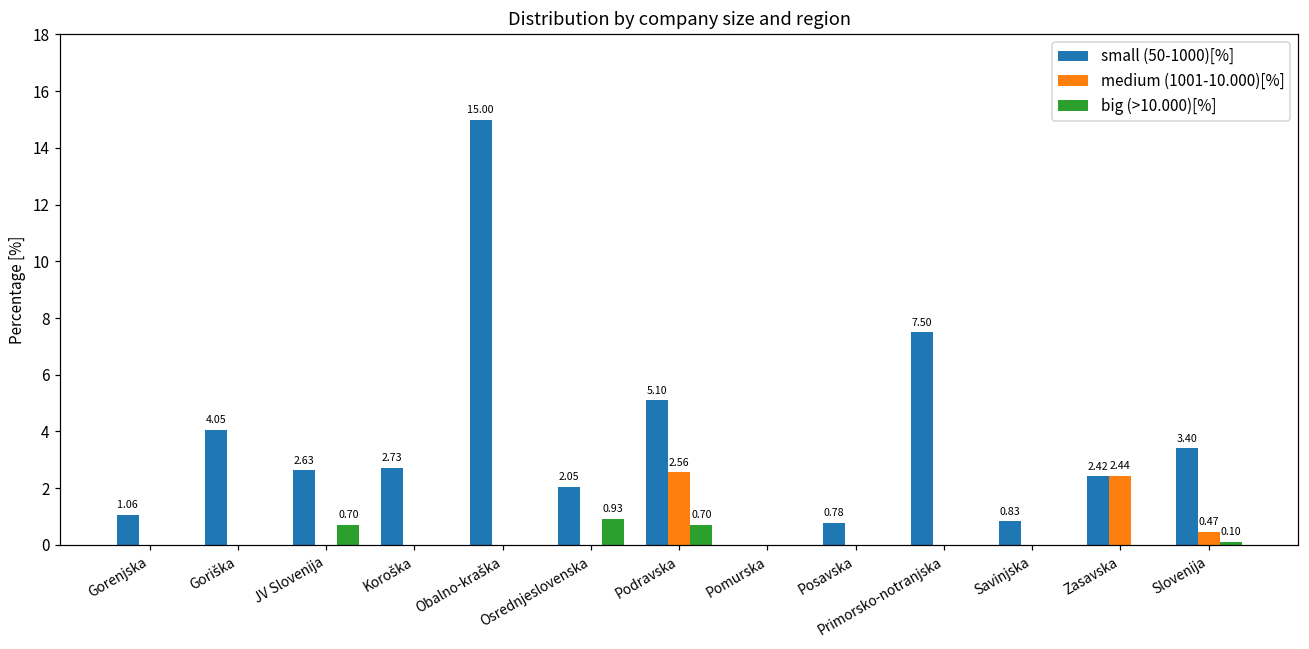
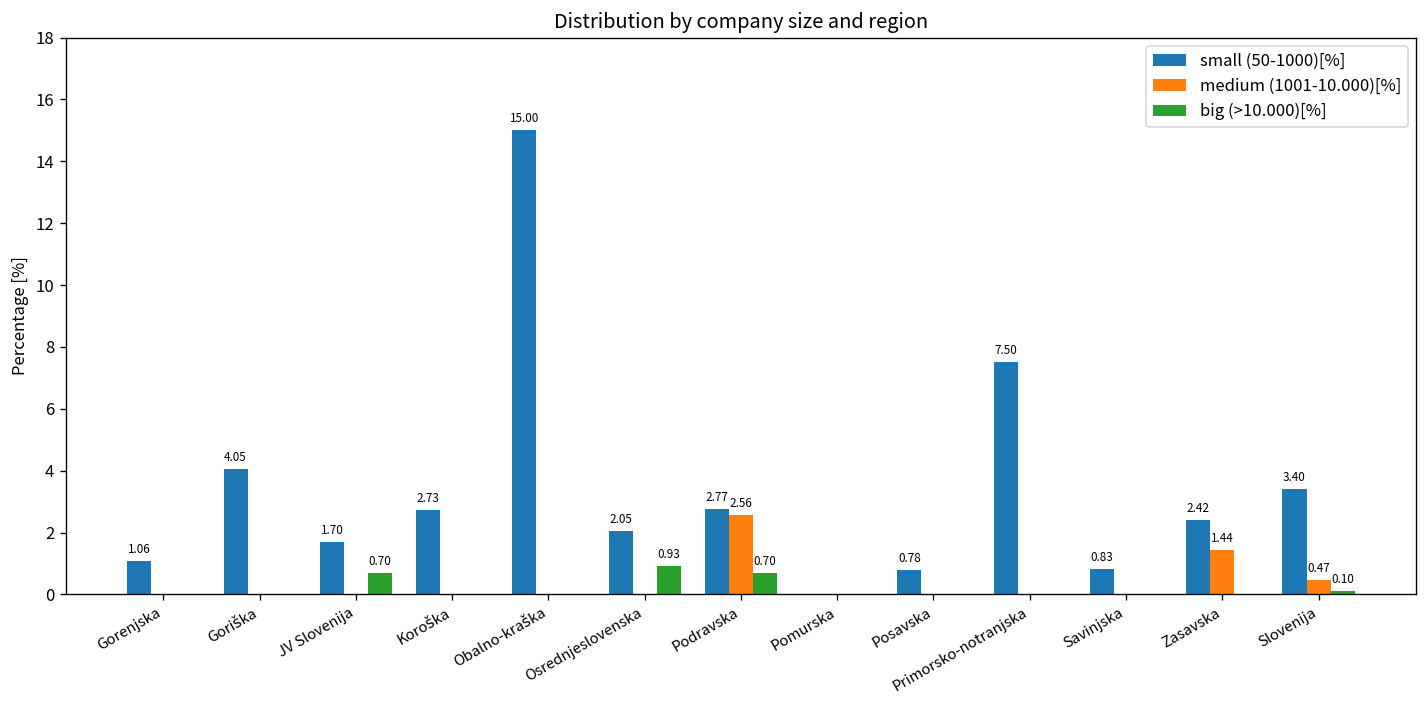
small (50-1000)[%], JV Slovenija: 2.63 -> 1.70
small (50-1000)[%], Podravska: 5.10 -> 2.77
medium (1001-10.000)[%], Zasavska: 2.44 -> 1.44
